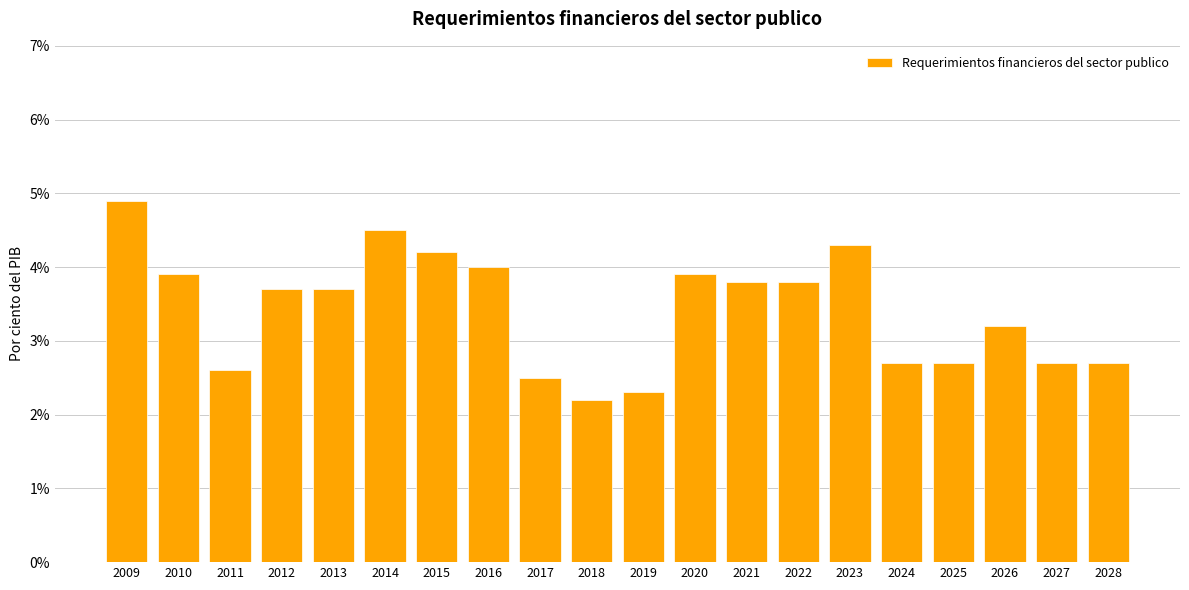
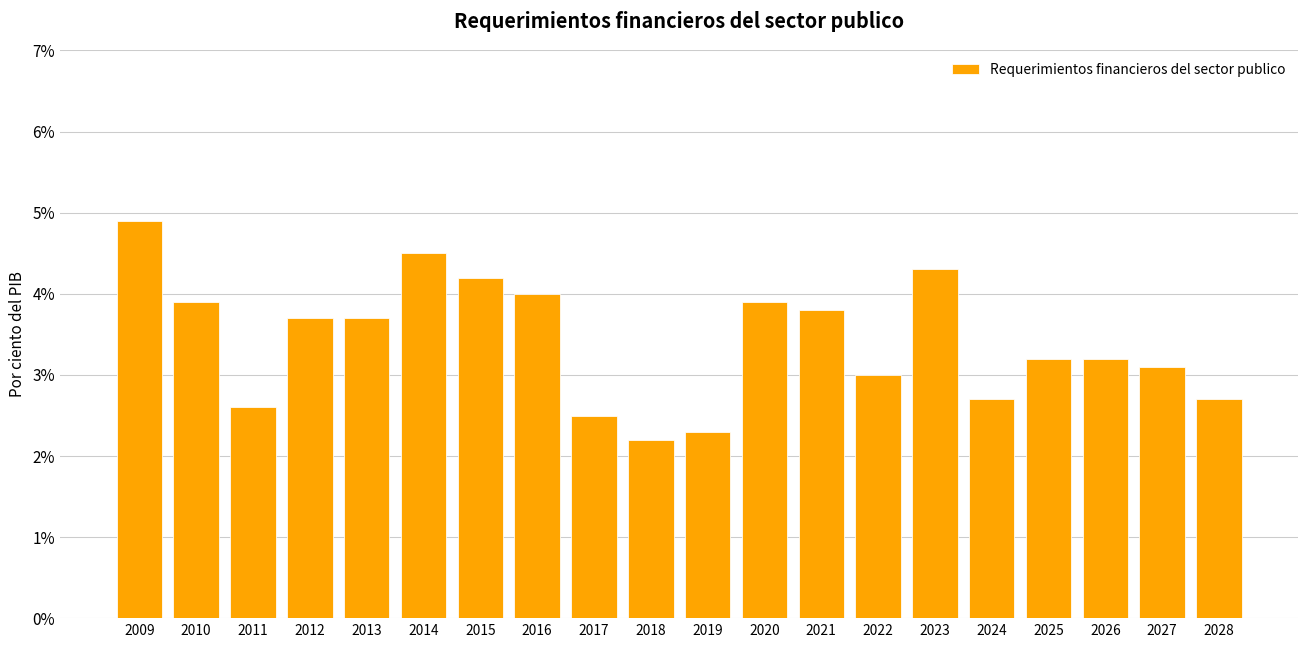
2022: 3.8% -> 3.0%
2025: 2.7% -> 3.2%
2027: 2.7% -> 3.1%
